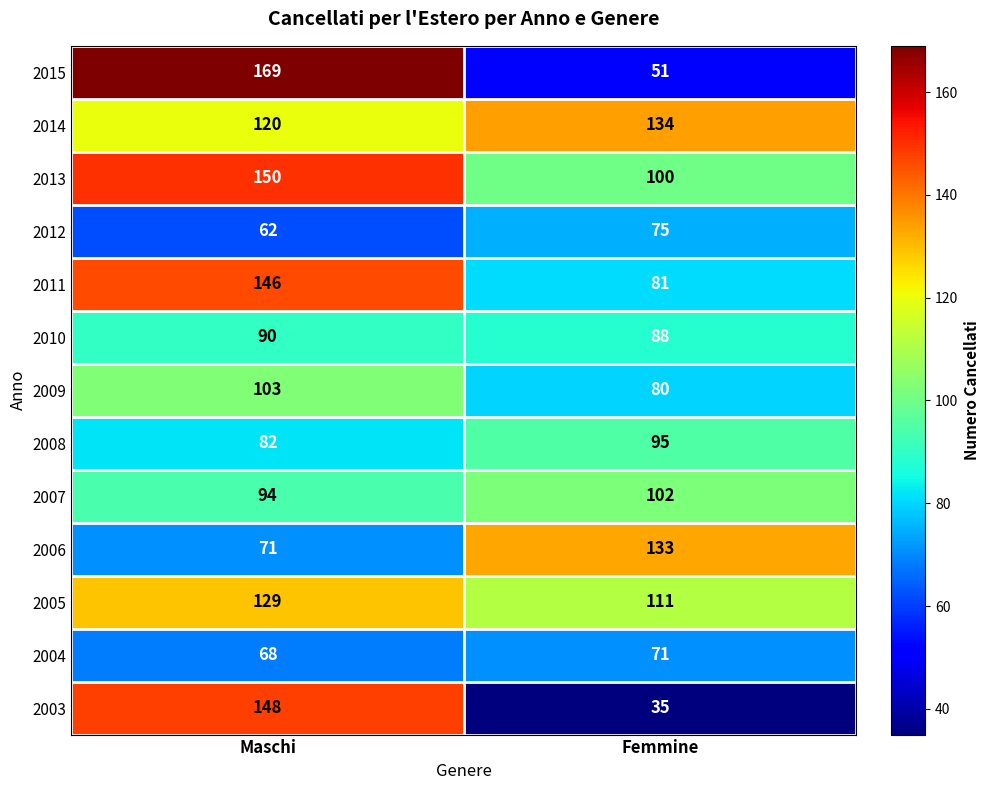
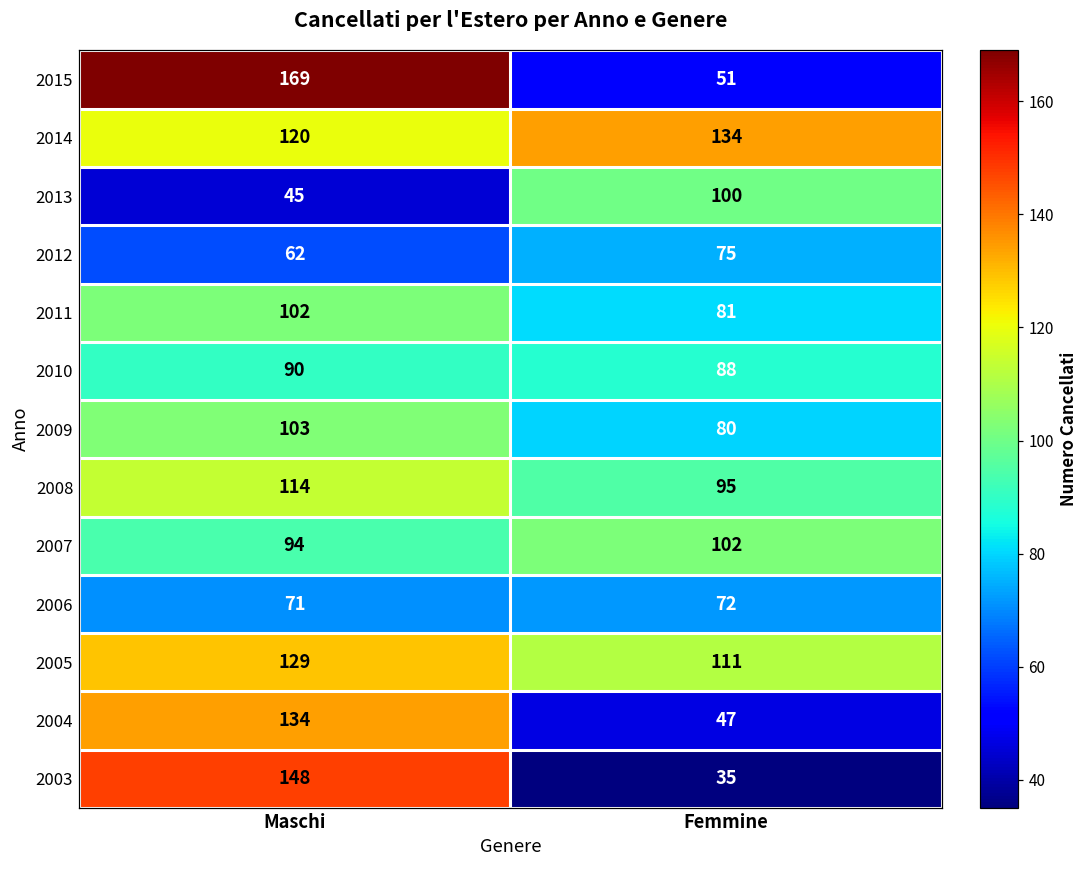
2013, Maschi: 150 -> 45
2011, Maschi: 146 -> 102
2008, Maschi: 82 -> 114
2006, Femmine: 133 -> 72
2004, Maschi: 68 -> 134
2004, Femmine: 71 -> 47
